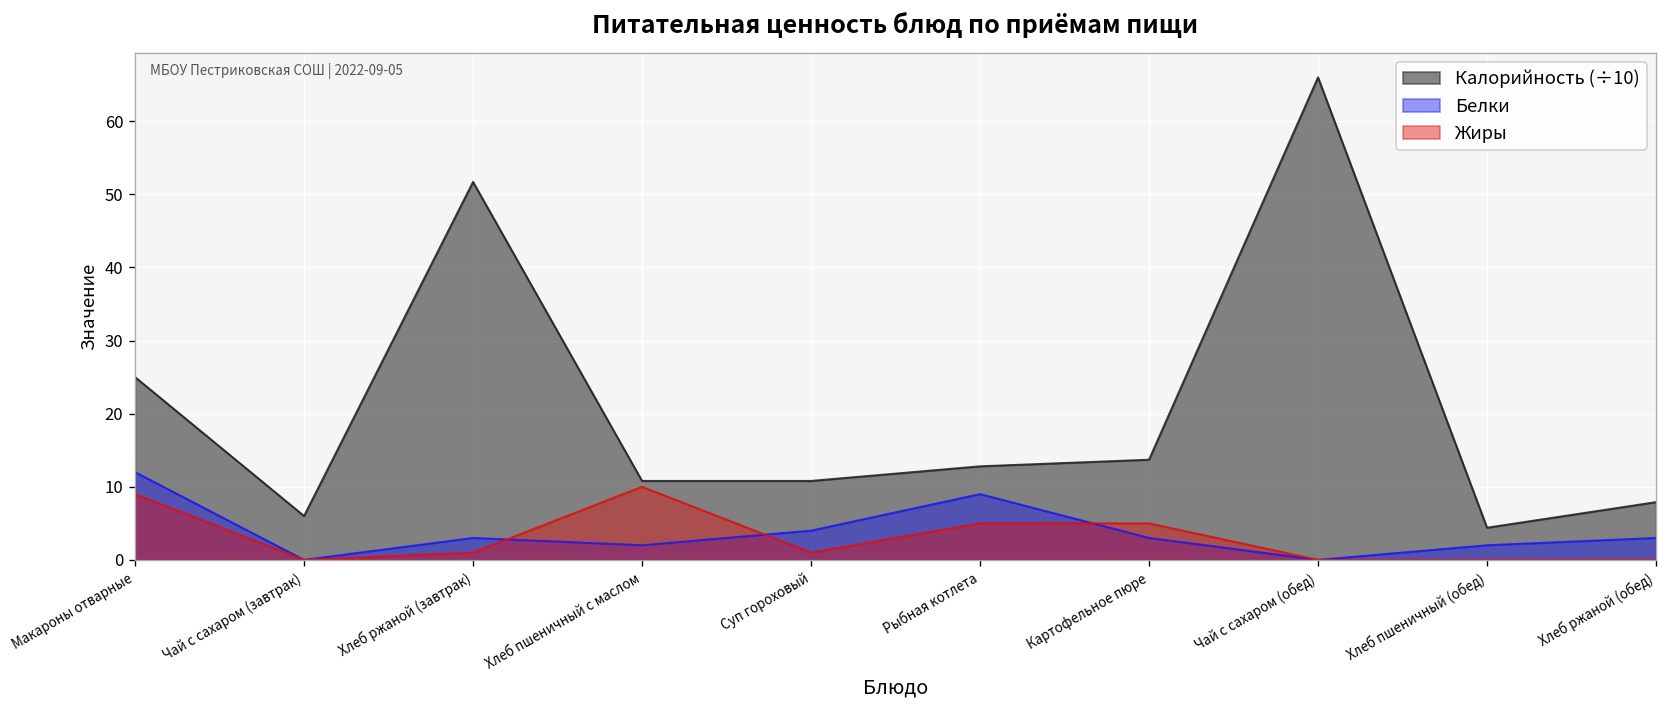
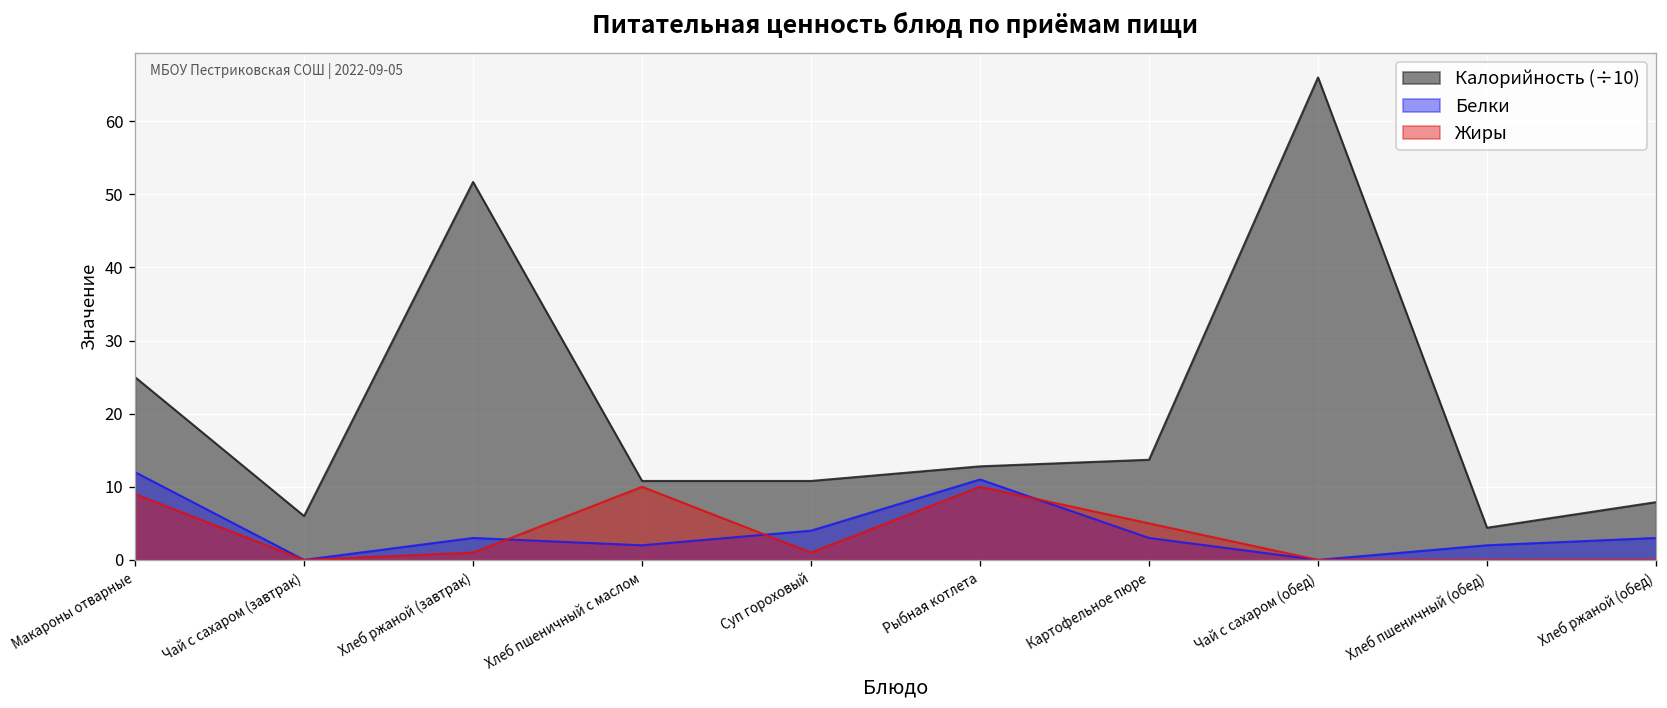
Белки, Рыбная котлета: 9 -> 11
Жиры, Рыбная котлета: 5 -> 10
